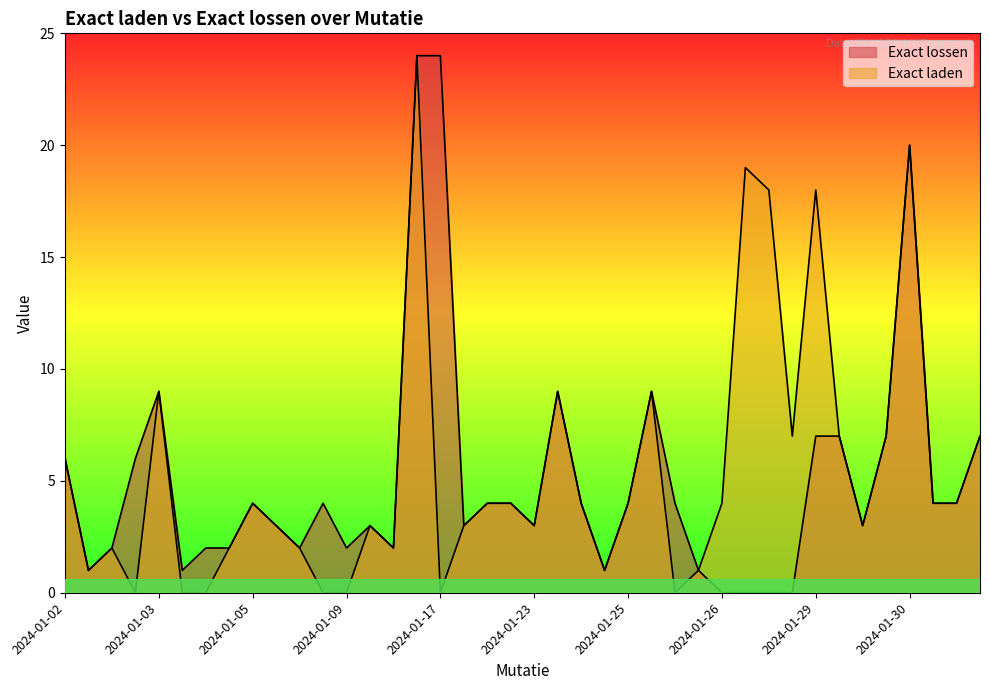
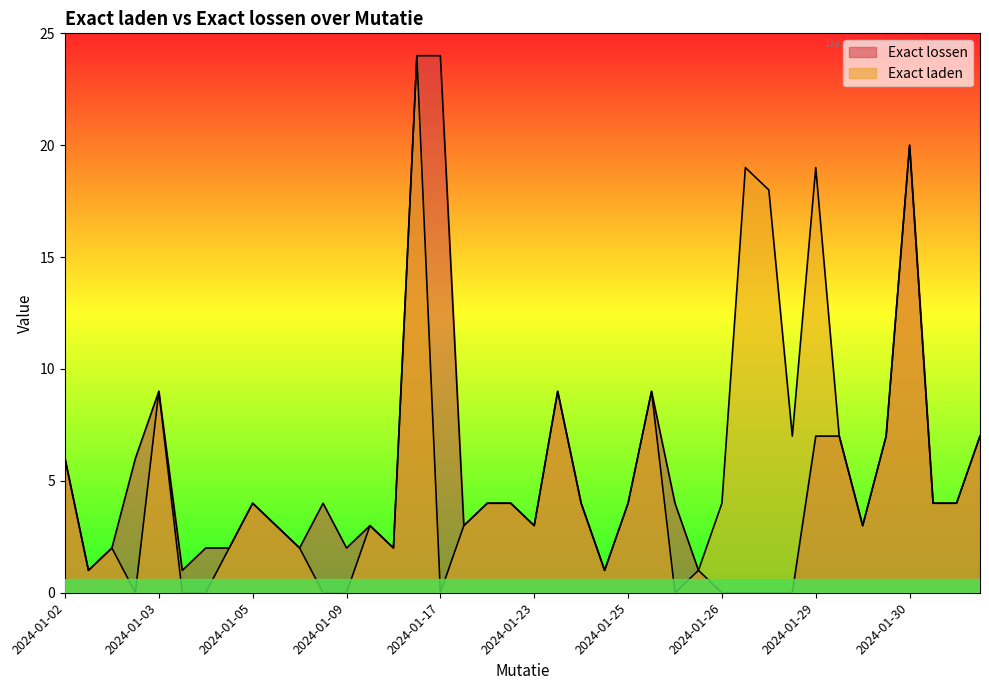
Exact laden, 2024-01-29: 18 -> 19
